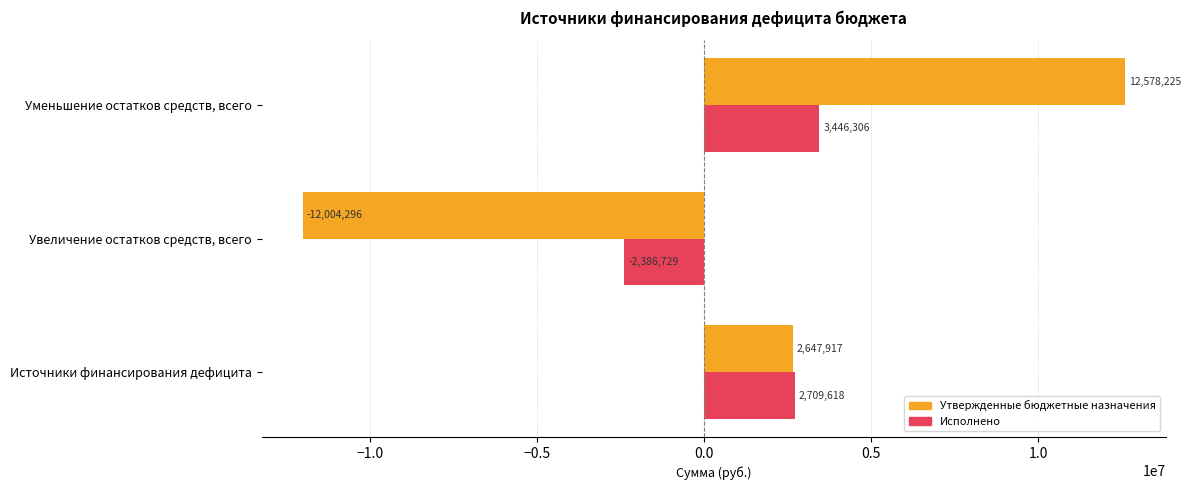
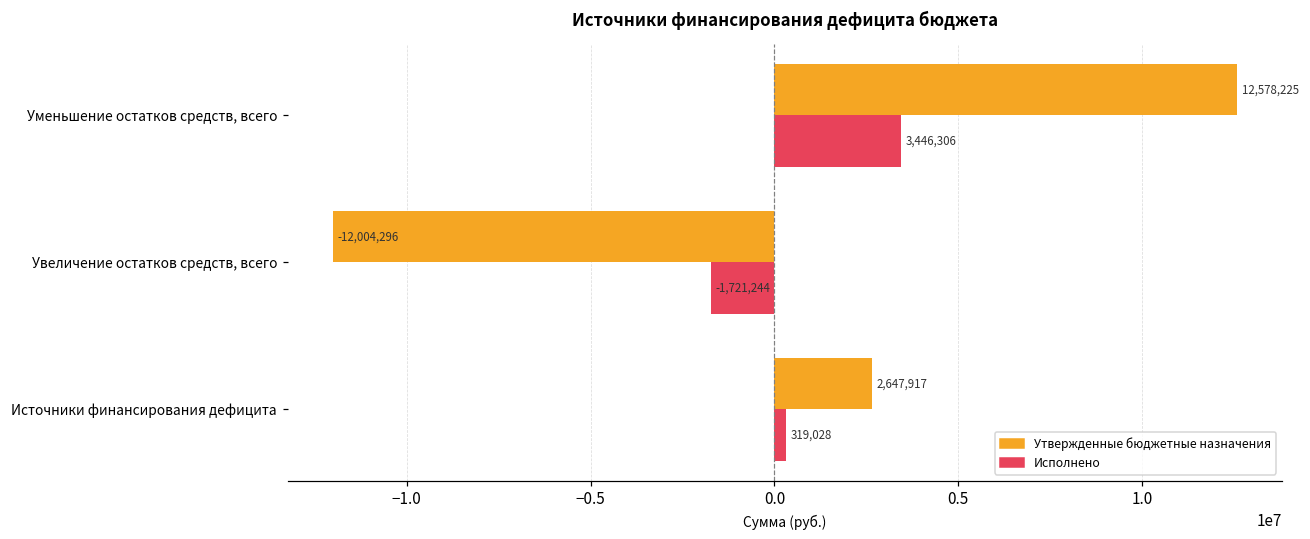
Исполнено, Увеличение остатков средств, всего: -2,386,729 -> -1,721,244
Исполнено, Источники финансирования дефицита: 2,709,618 -> 319,028
